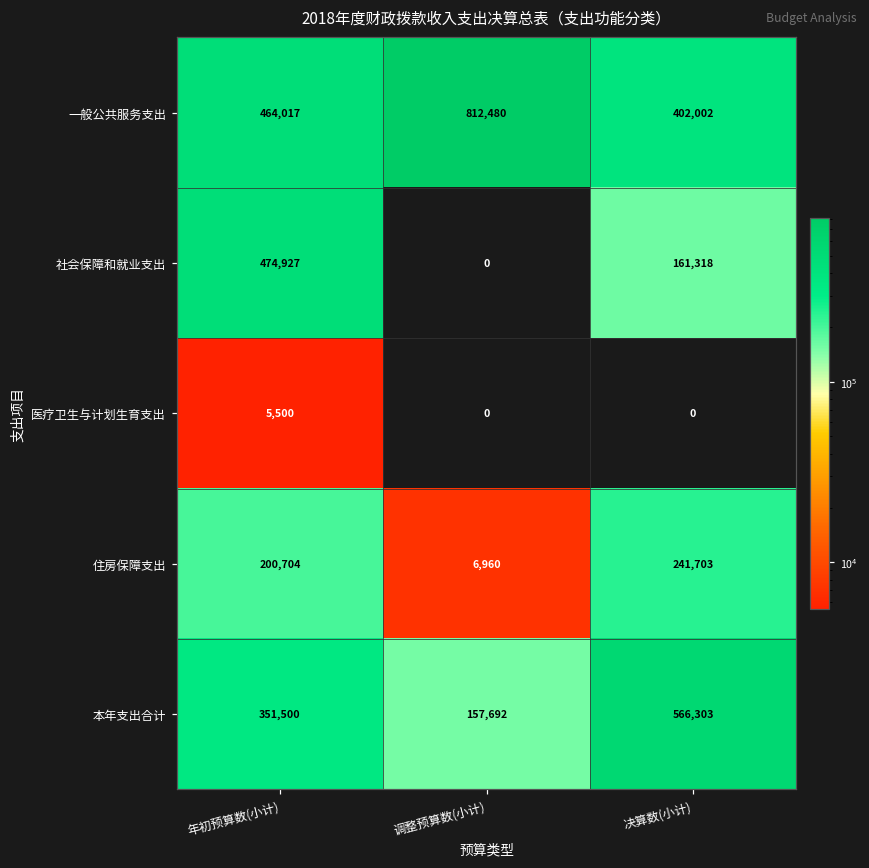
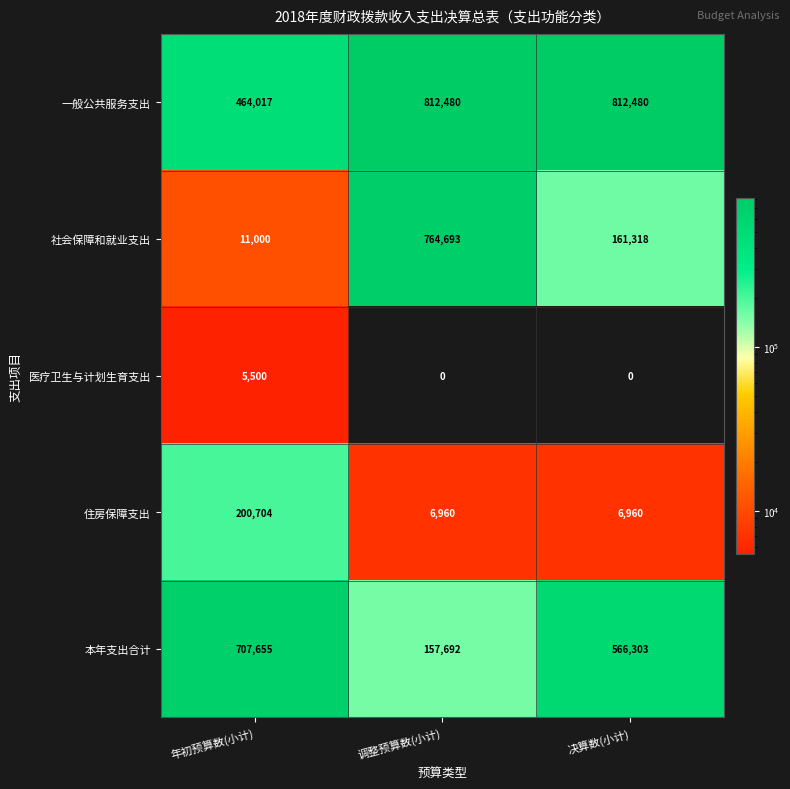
一般公共服务支出, 决算数(小计): 402,002 -> 812,480
社会保障和就业支出, 年初预算数(小计): 474,927 -> 11,000
社会保障和就业支出, 调整预算数(小计): 0 -> 764,693
住房保障支出, 决算数(小计): 241,703 -> 6,960
本年支出合计, 年初预算数(小计): 351,500 -> 707,655
